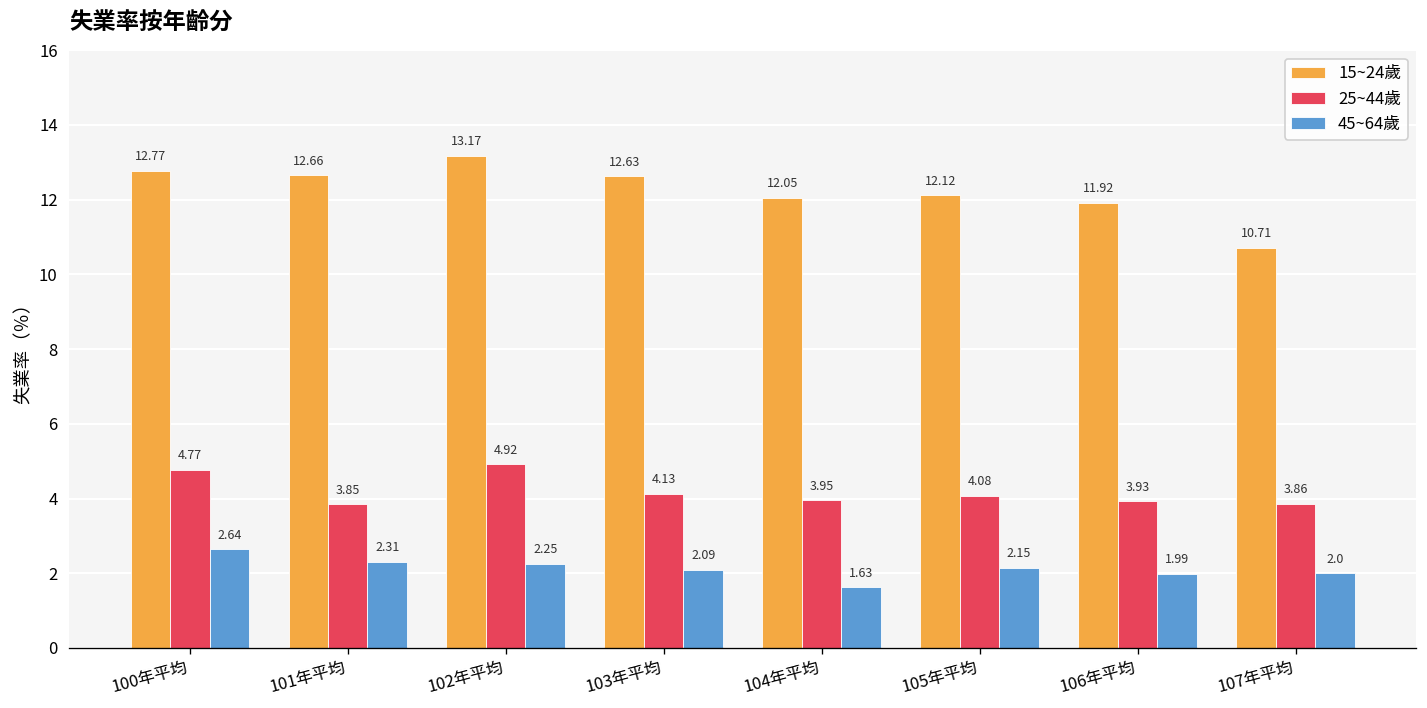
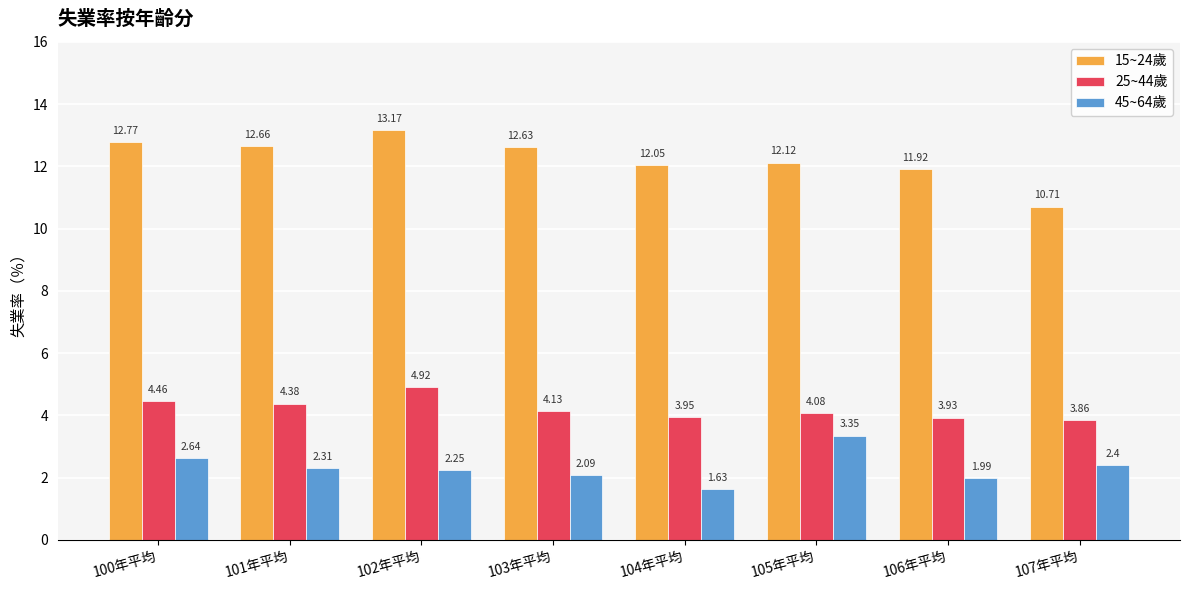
25~44歲, 100年平均: 4.77 -> 4.46
25~44歲, 101年平均: 3.85 -> 4.38
45~64歲, 105年平均: 2.15 -> 3.35
45~64歲, 107年平均: 2.0 -> 2.4
